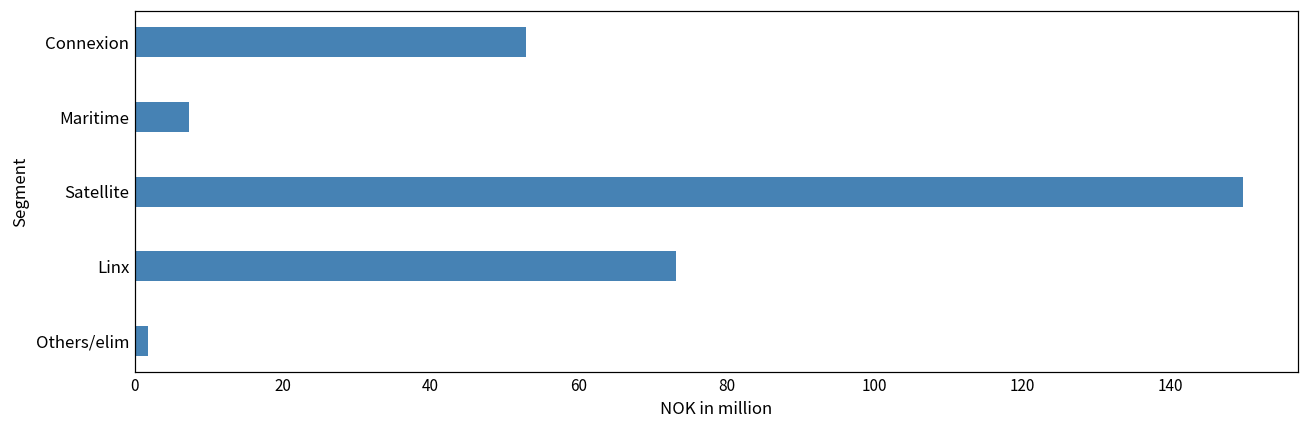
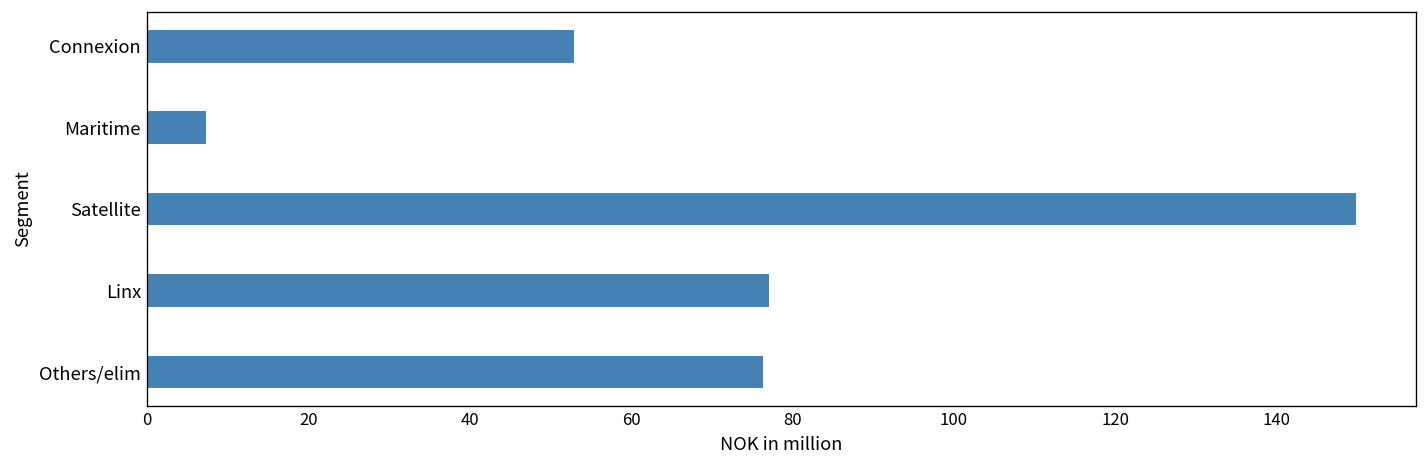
Linx: 73 -> 77
Others/elim: 2 -> 76
